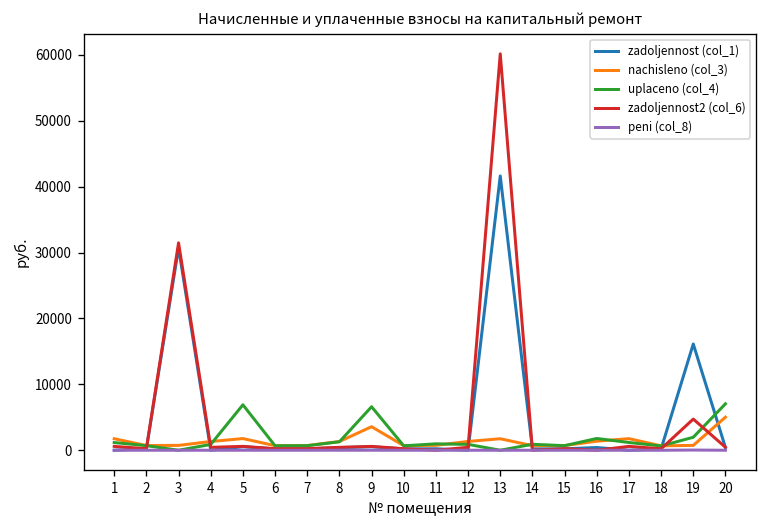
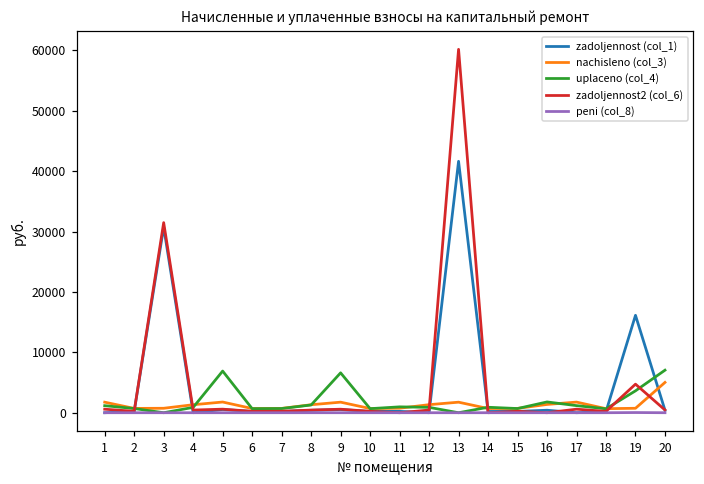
nachisleno (col_3), 9: 4000 -> 2000
uplaceno (col_4), 19: 2000 -> 4000
